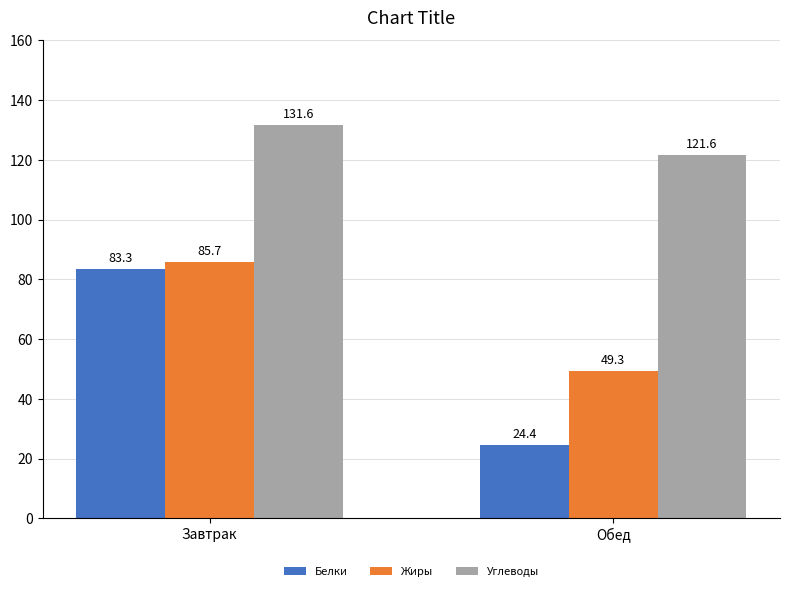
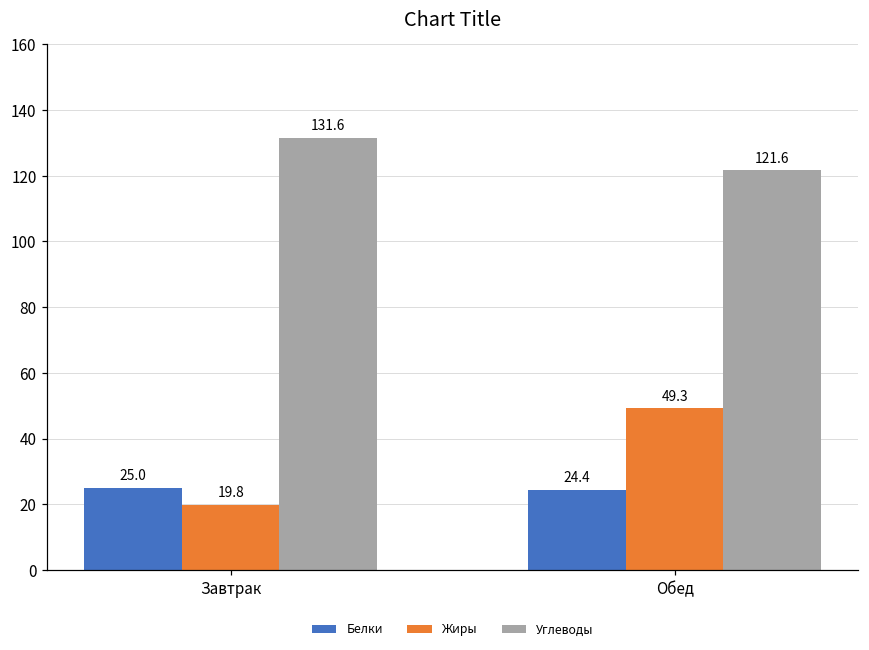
Белки, Завтрак: 83.3 -> 25.0
Жиры, Завтрак: 85.7 -> 19.8
